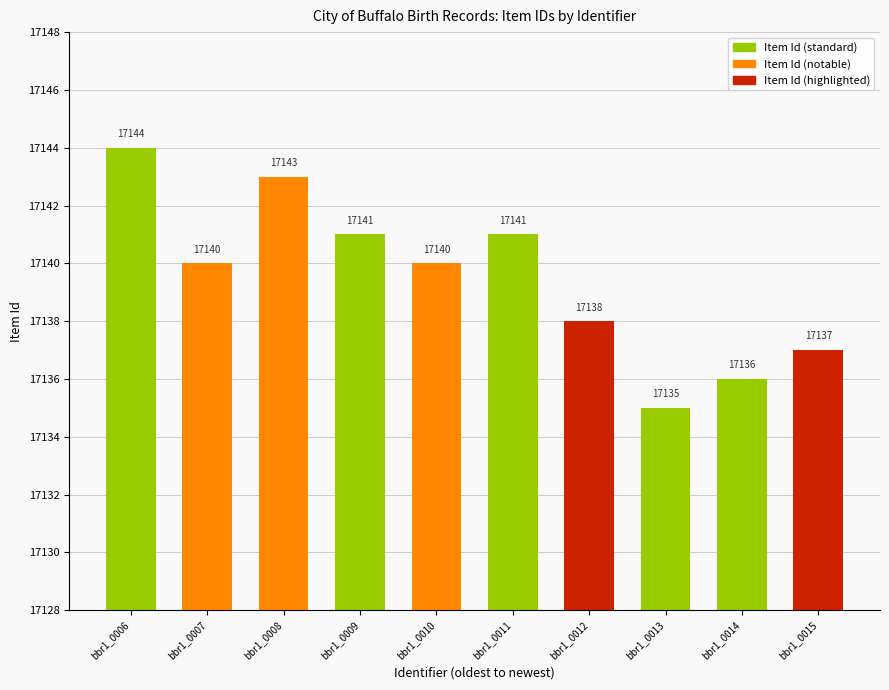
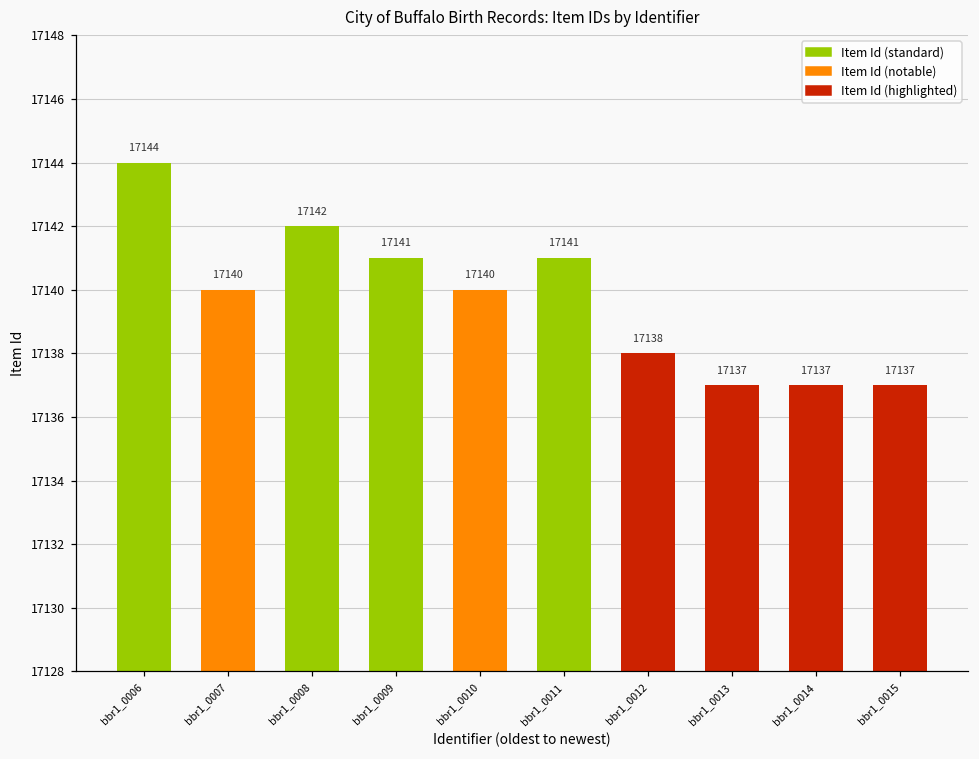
bbr1_0008: 17143 -> 17142
bbr1_0013: 17135 -> 17137
bbr1_0014: 17136 -> 17137
